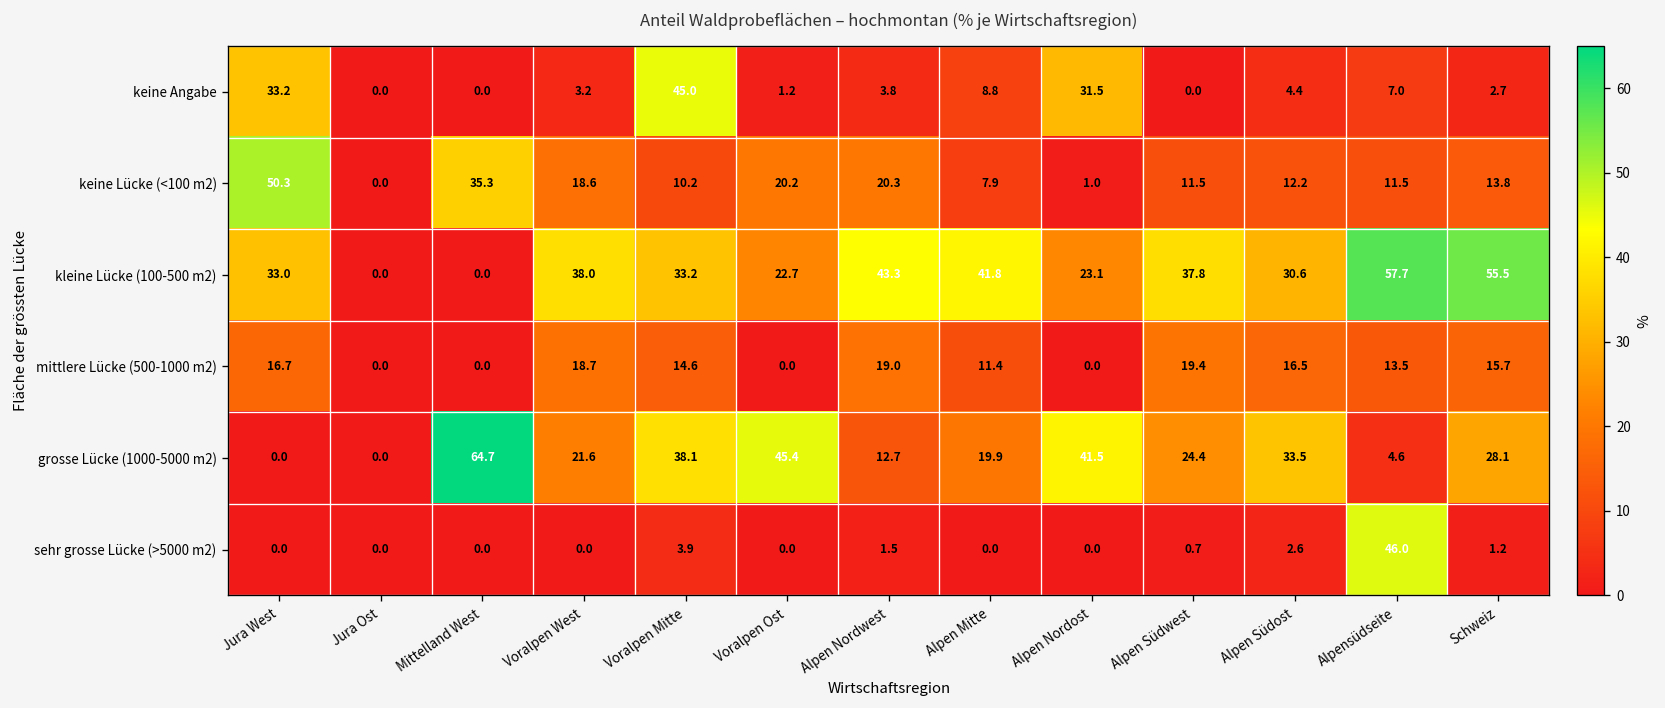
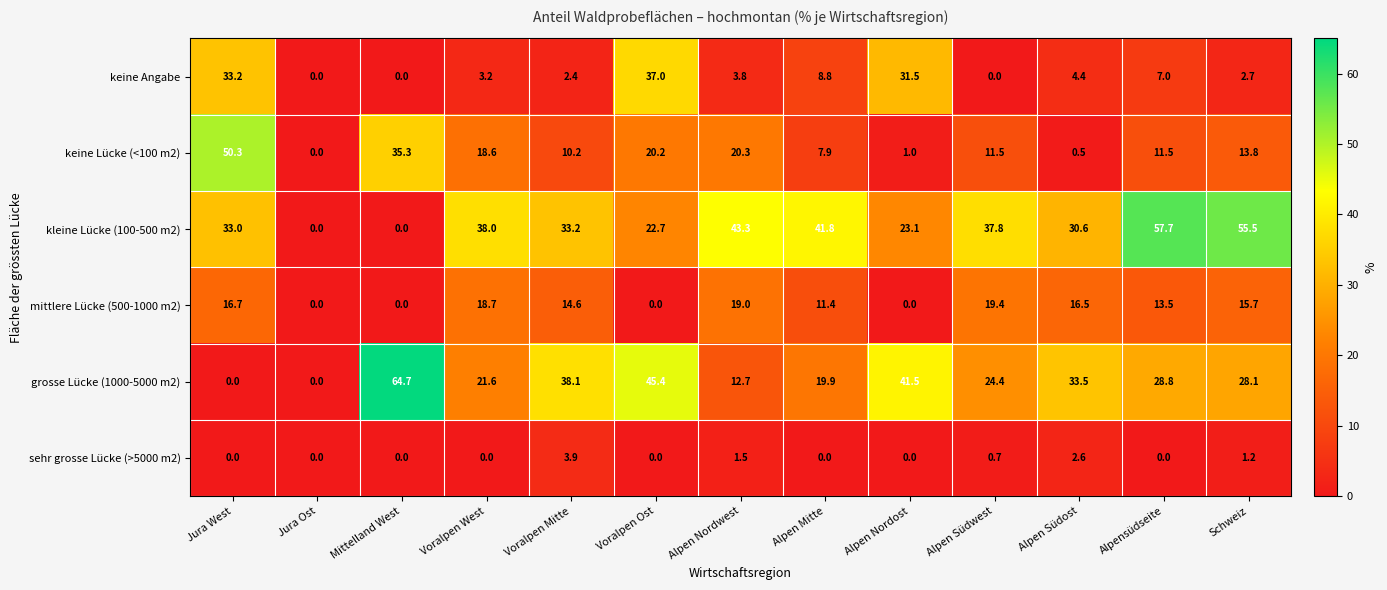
keine Angabe, Voralpen Mitte: 45.0 -> 2.4
keine Angabe, Voralpen Ost: 1.2 -> 37.0
keine Lücke (<100 m2), Alpen Südost: 12.2 -> 0.5
grosse Lücke (1000-5000 m2), Alpensüdseite: 4.6 -> 28.8
sehr grosse Lücke (>5000 m2), Alpensüdseite: 46.0 -> 0.0
